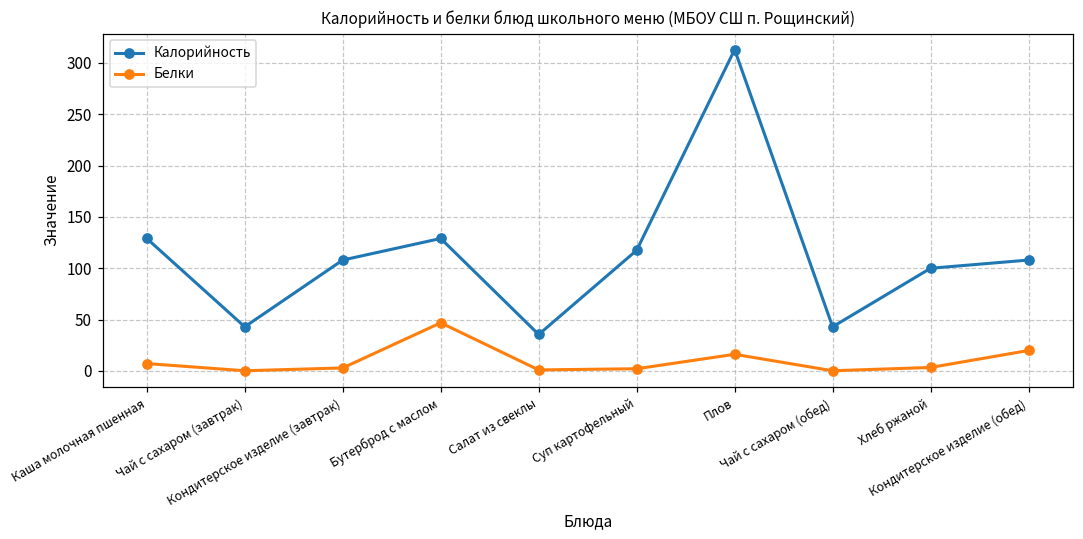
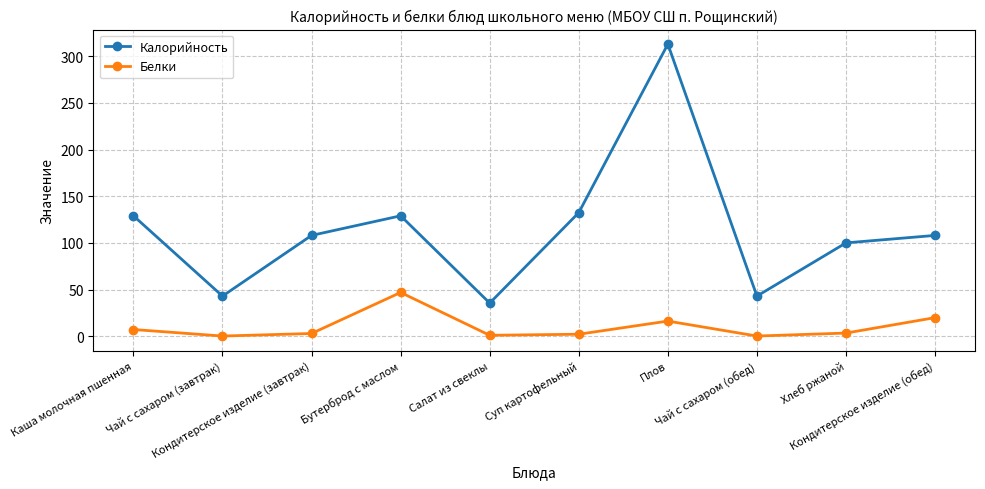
Калорийность, Суп картофельный: 120 -> 130
